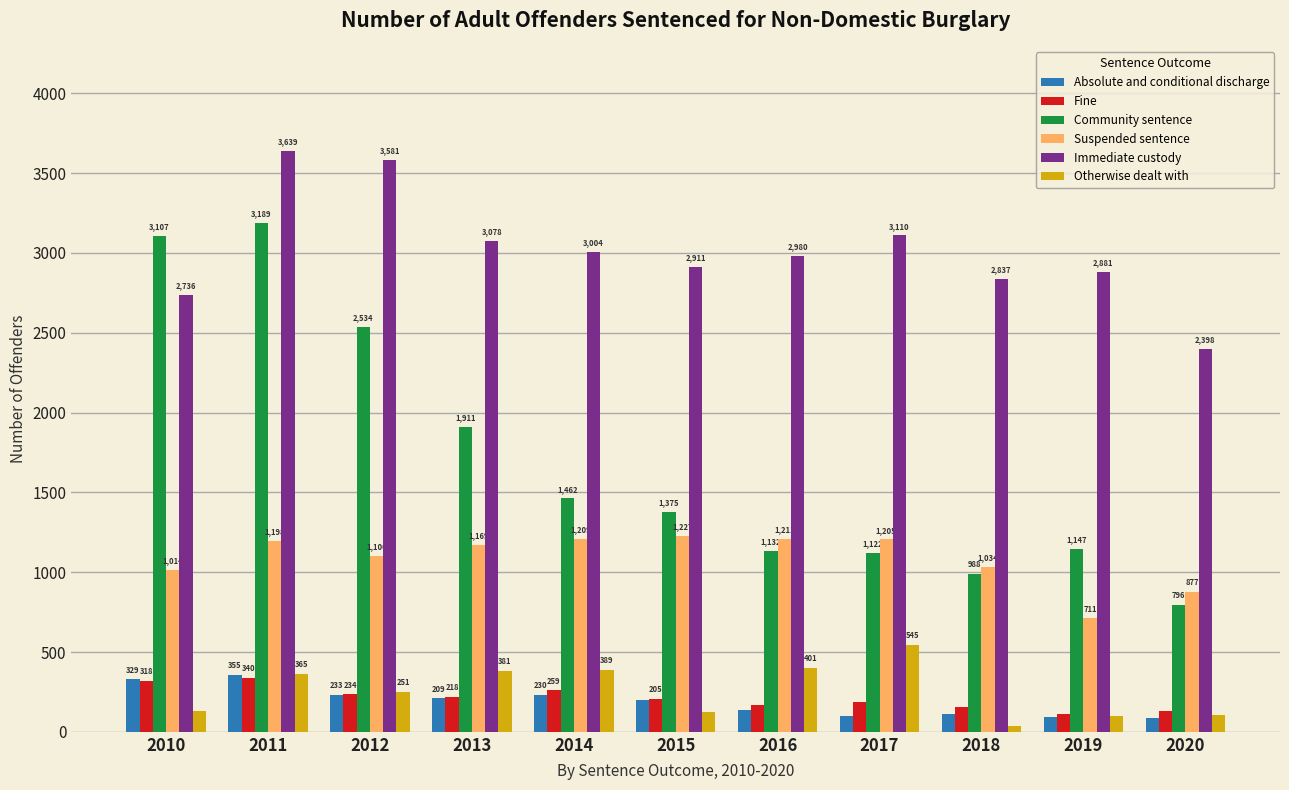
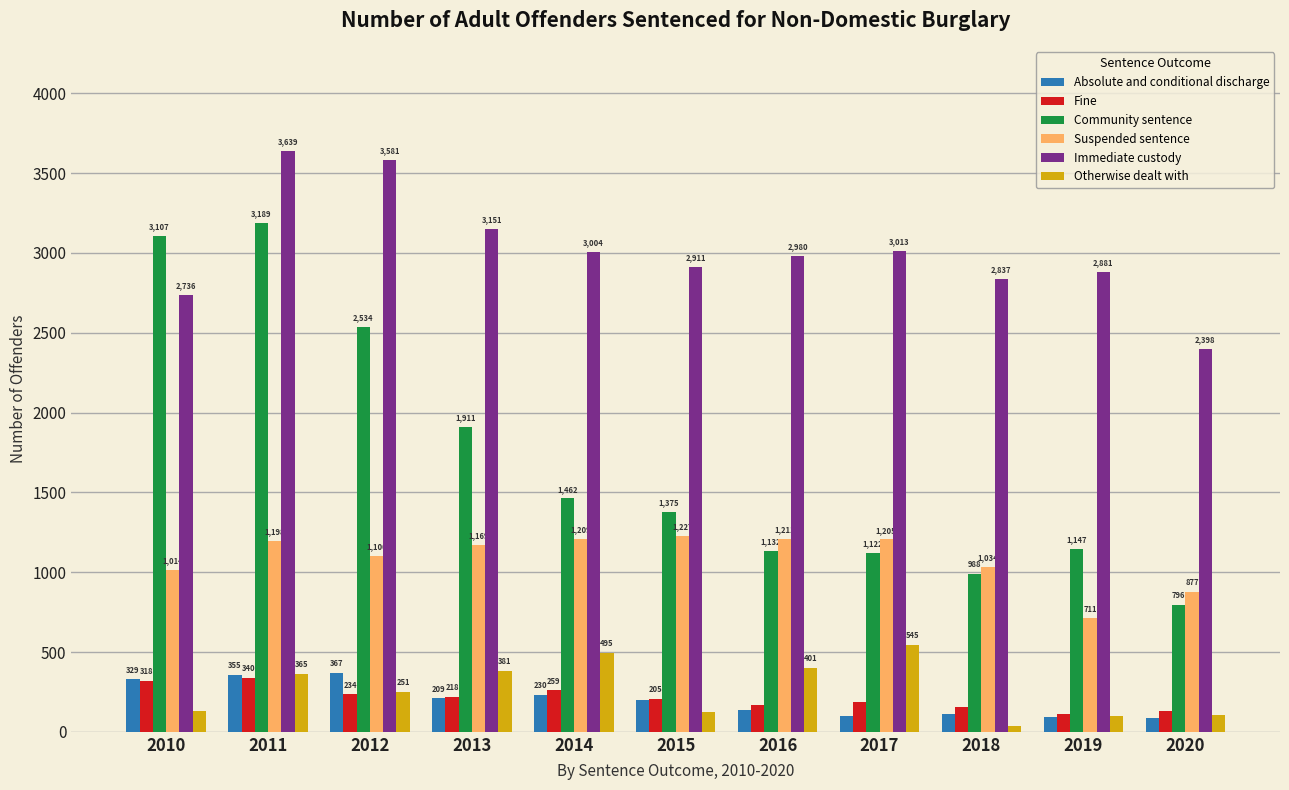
Absolute and conditional discharge, 2012: 233 -> 367
Immediate custody, 2013: 3,078 -> 3,151
Otherwise dealt with, 2014: 389 -> 495
Immediate custody, 2017: 3,110 -> 3,013
